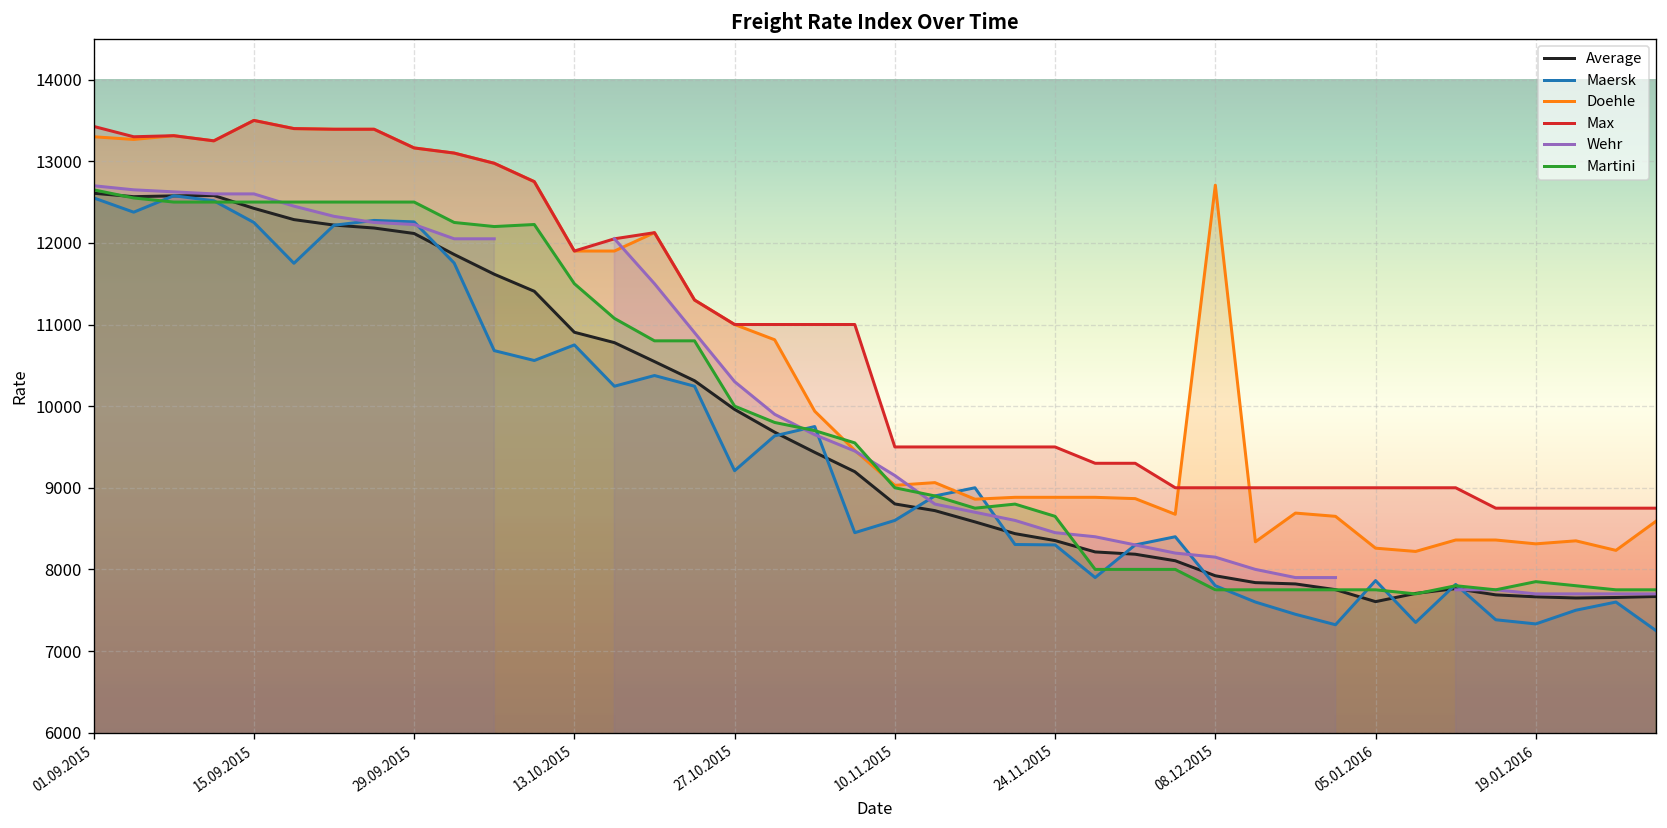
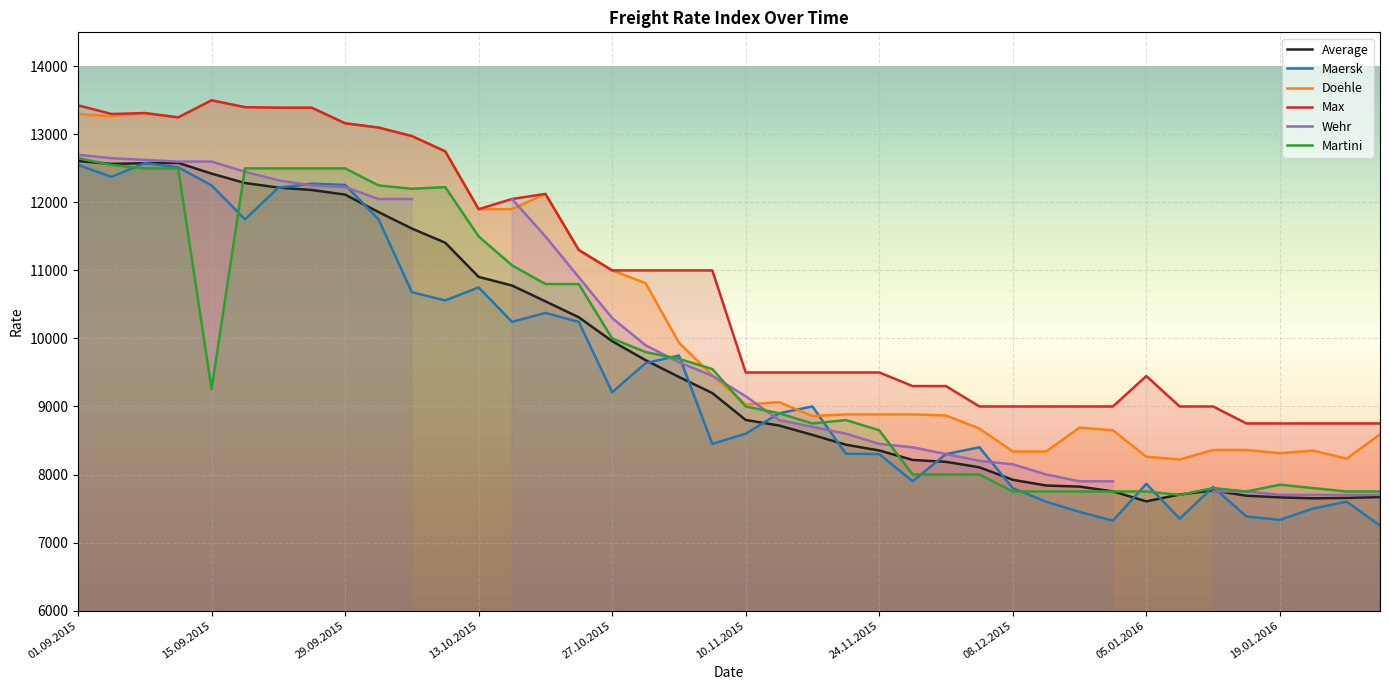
Martini, 15.09.2015: 12500 -> 9300
Doehle, 08.12.2015: 12700 -> 8300
Max, 05.01.2016: 9000 -> 9400
